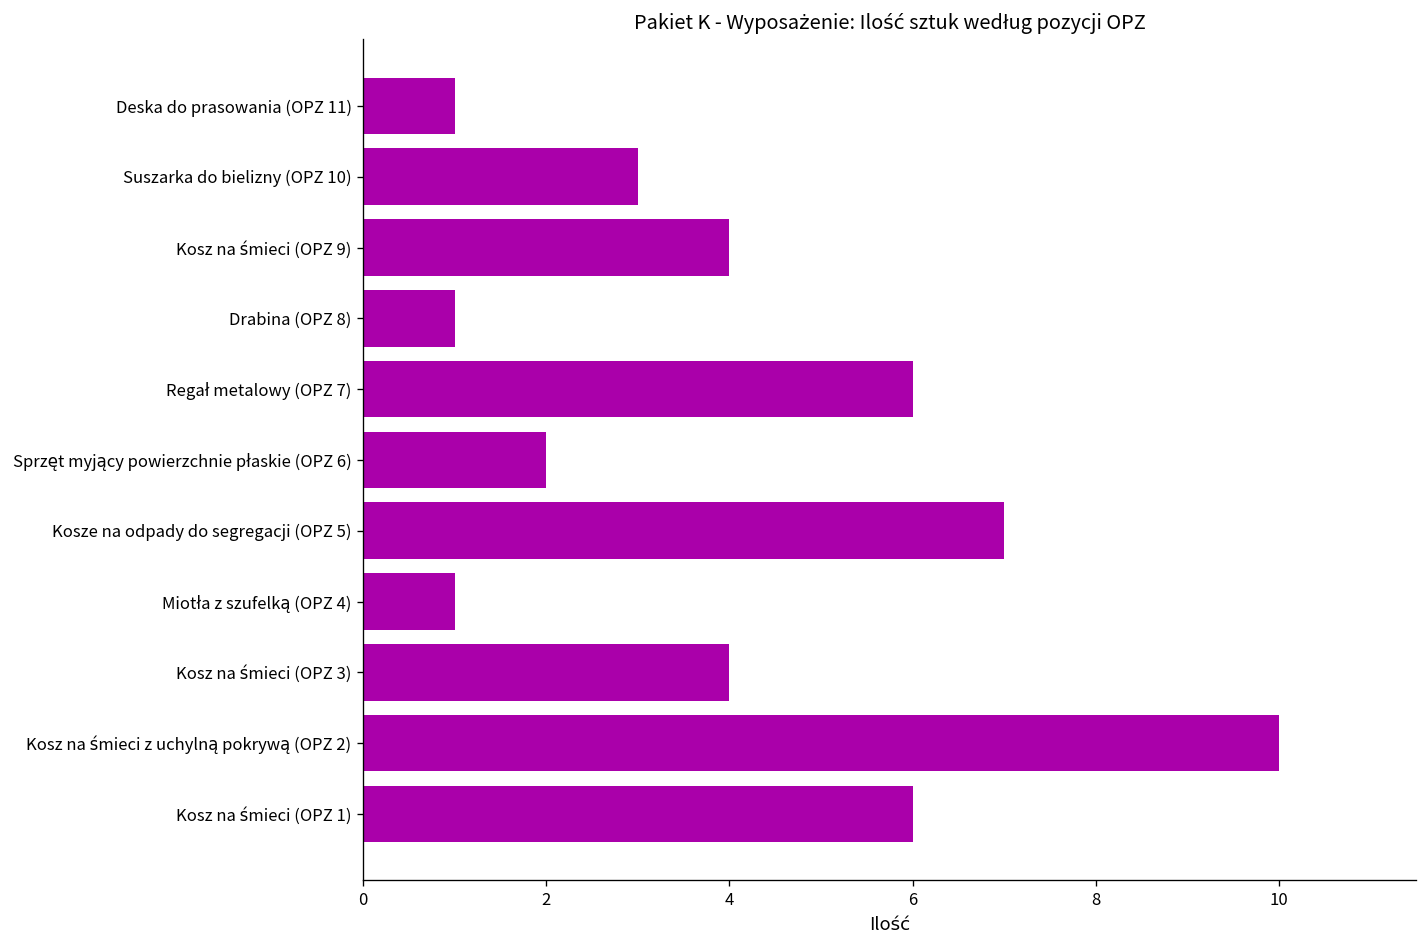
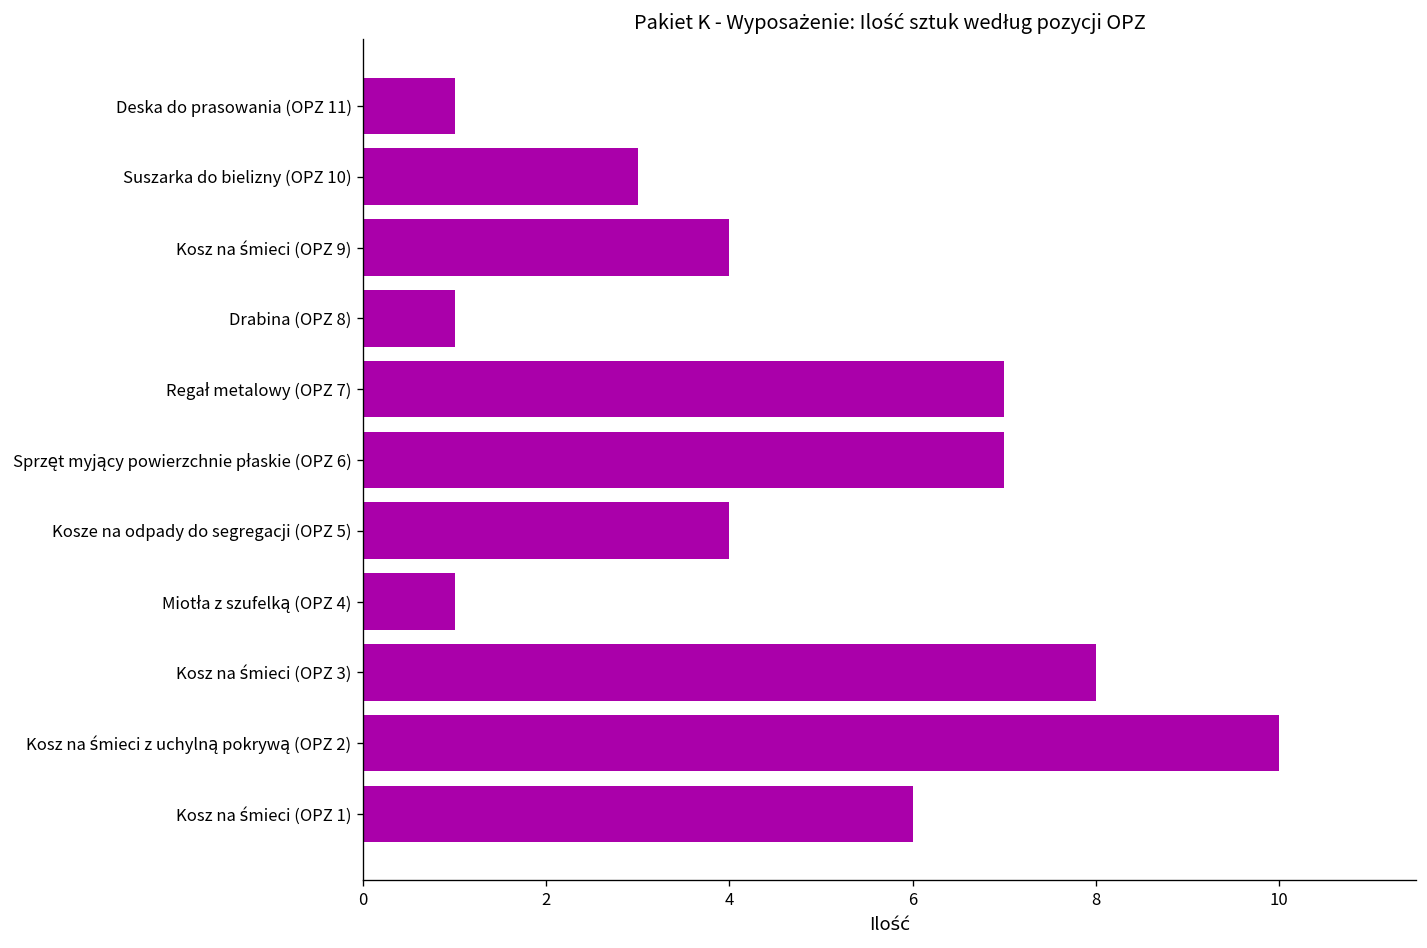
Regał metalowy (OPZ 7): 6 -> 7
Sprzęt myjący powierzchnie płaskie (OPZ 6): 2 -> 7
Kosze na odpady do segregacji (OPZ 5): 7 -> 4
Kosz na śmieci (OPZ 3): 4 -> 8
